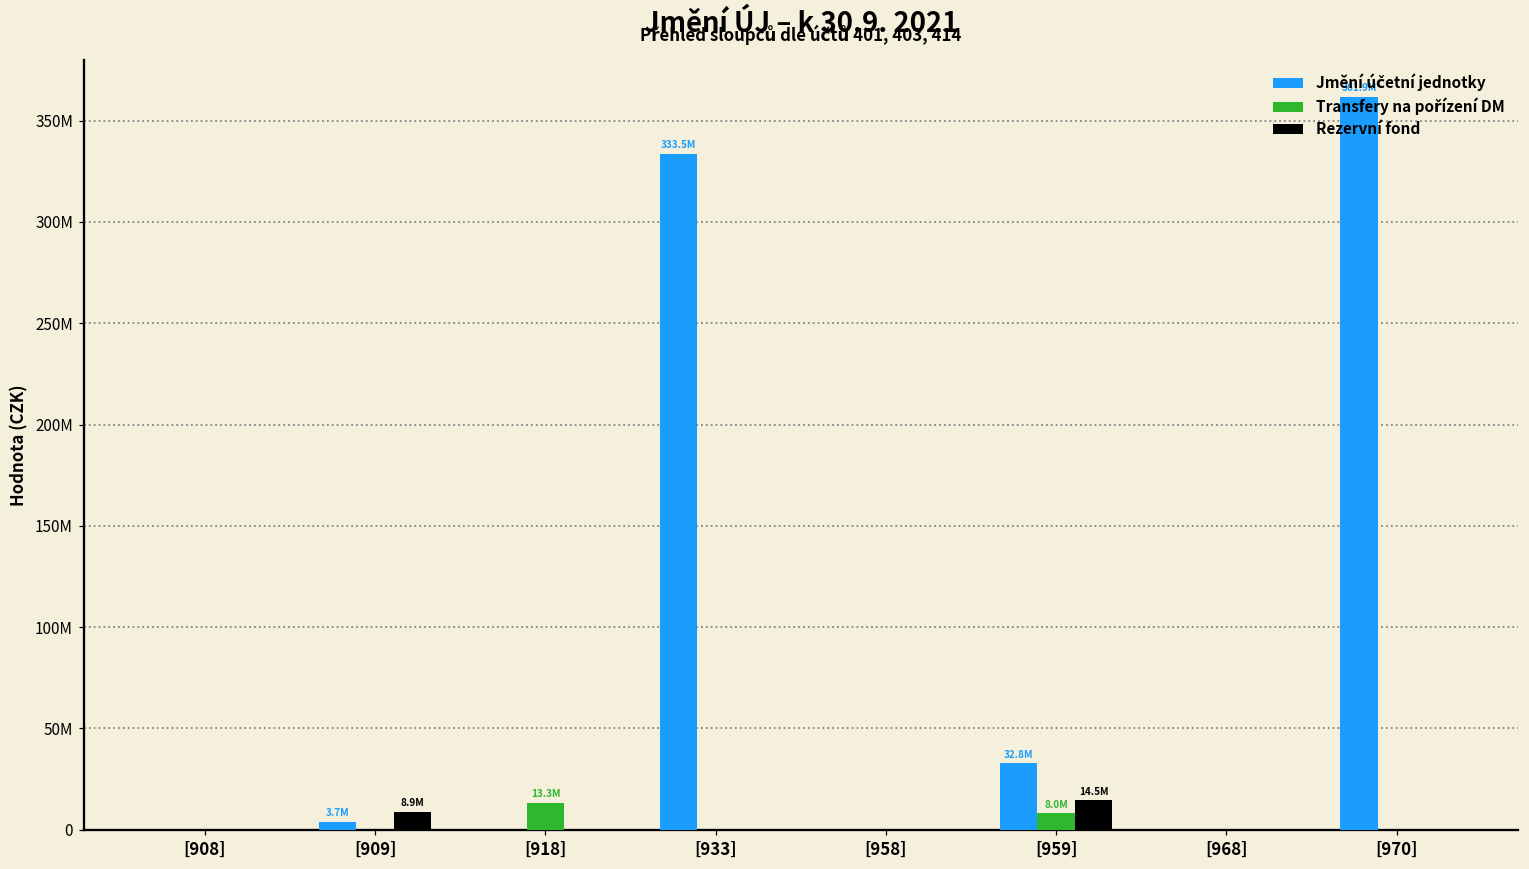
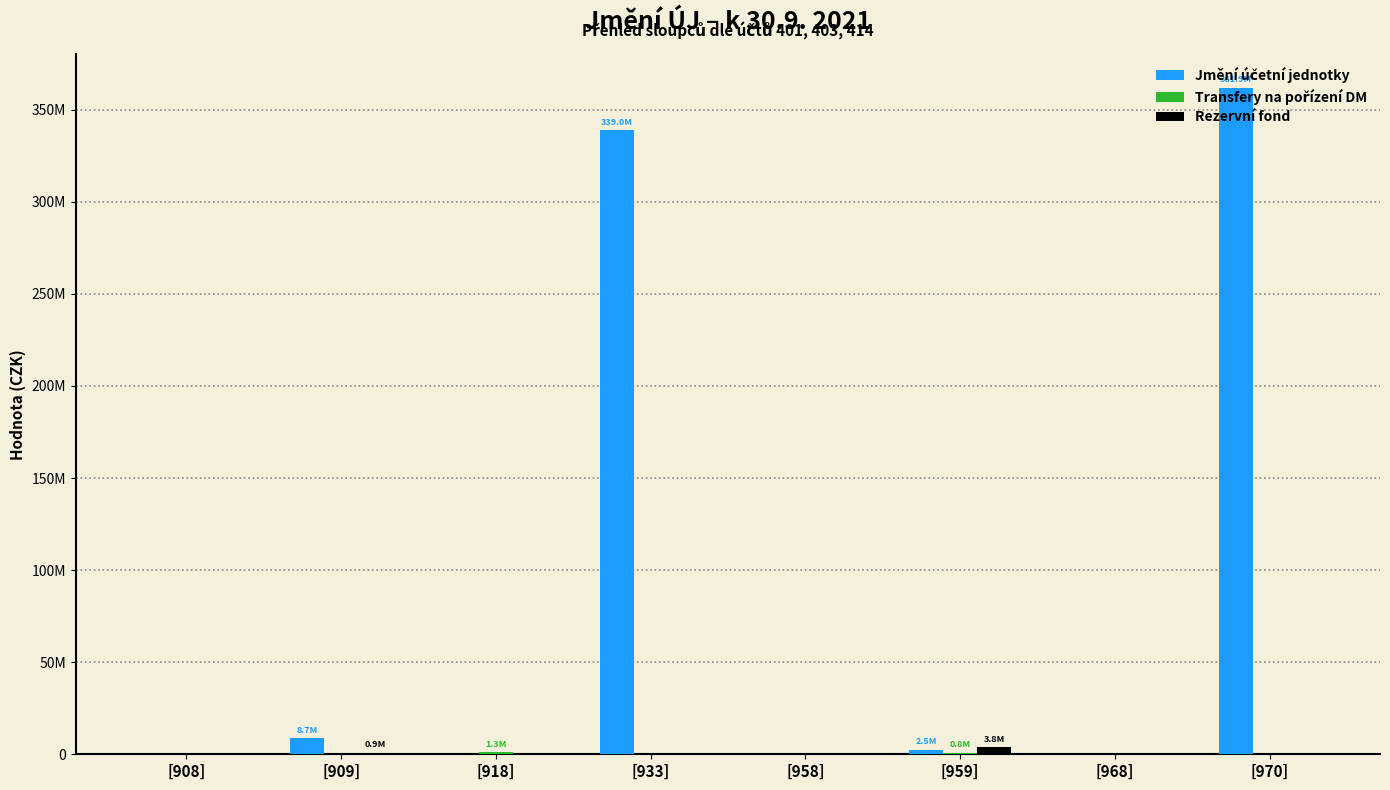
Jmění účetní jednotky, [909]: 3.7M -> 8.7M
Rezervní fond, [909]: 8.9M -> 0.9M
Transfery na pořízení DM, [918]: 13.3M -> 1.3M
Jmění účetní jednotky, [933]: 333.5M -> 339.0M
Jmění účetní jednotky, [959]: 32.8M -> 2.5M
Transfery na pořízení DM, [959]: 8.0M -> 0.8M
Rezervní fond, [959]: 14.5M -> 3.8M
